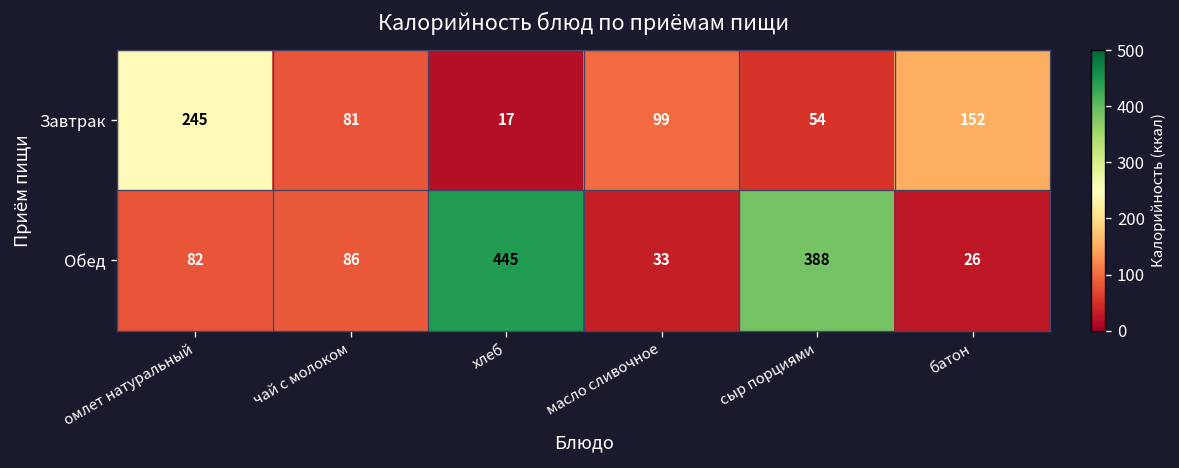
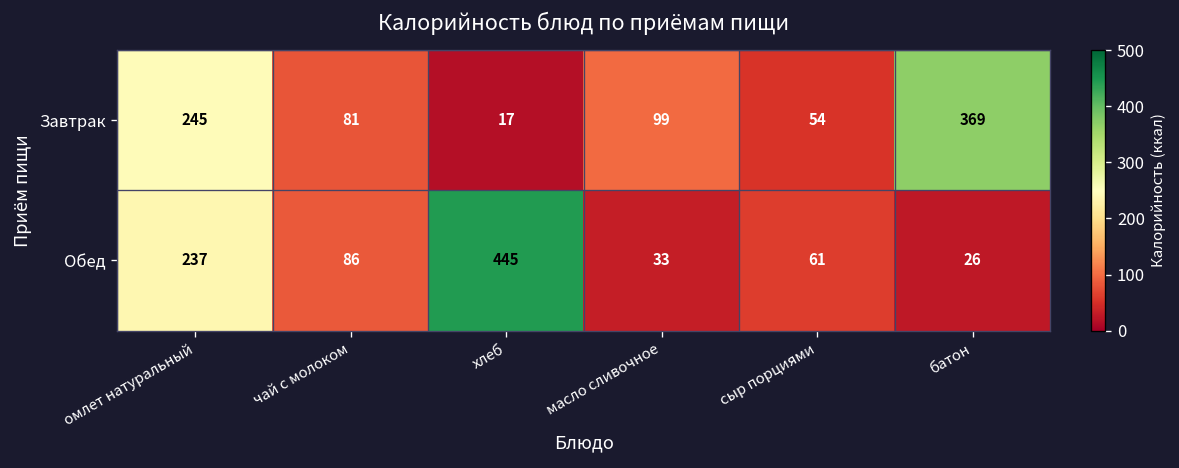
Завтрак, батон: 152 -> 369
Обед, омлет натуральный: 82 -> 237
Обед, сыр порциями: 388 -> 61
